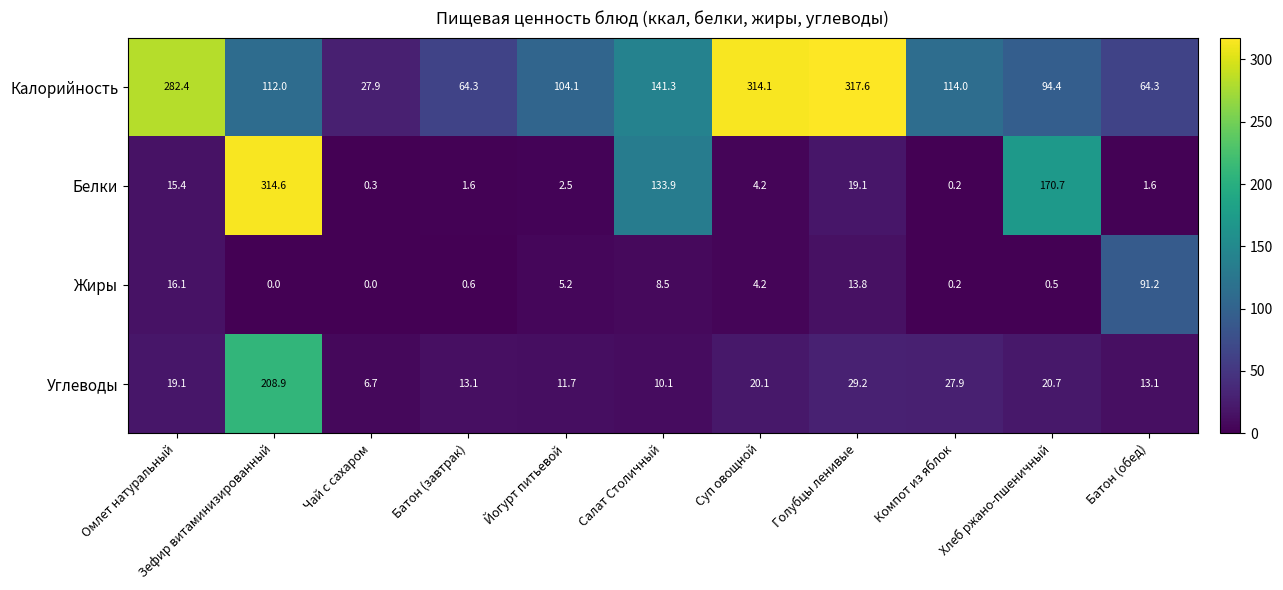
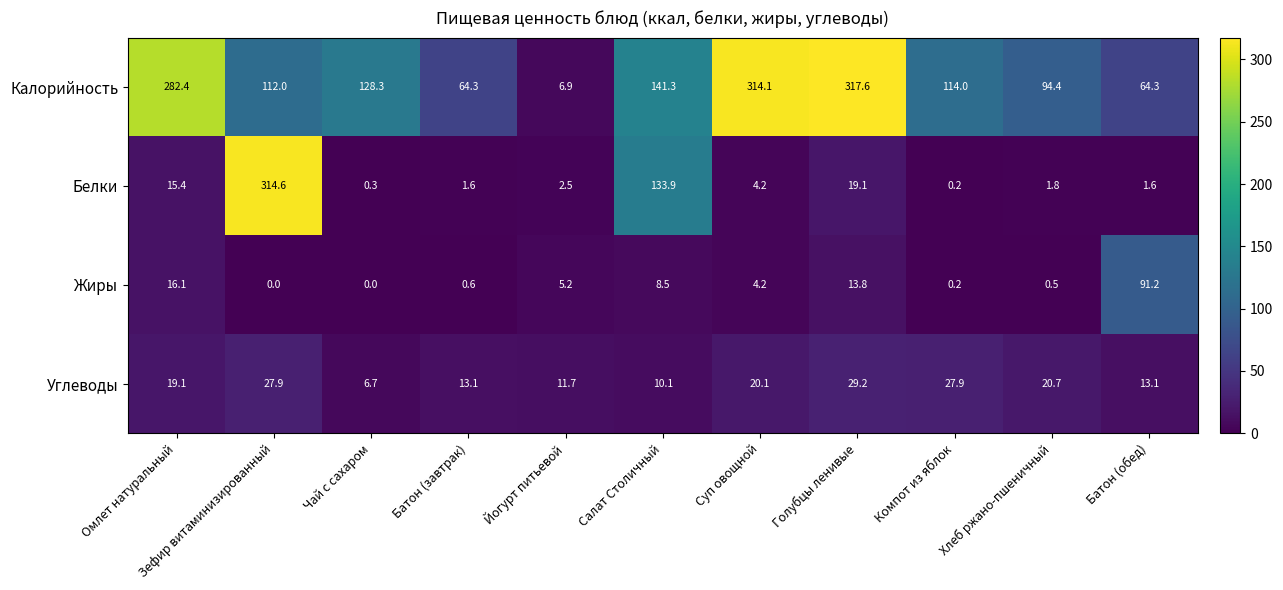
Калорийность, Чай с сахаром: 27.9 -> 128.3
Калорийность, Йогурт питьевой: 104.1 -> 6.9
Белки, Хлеб ржано-пшеничный: 170.7 -> 1.8
Углеводы, Зефир витаминизированный: 208.9 -> 27.9
